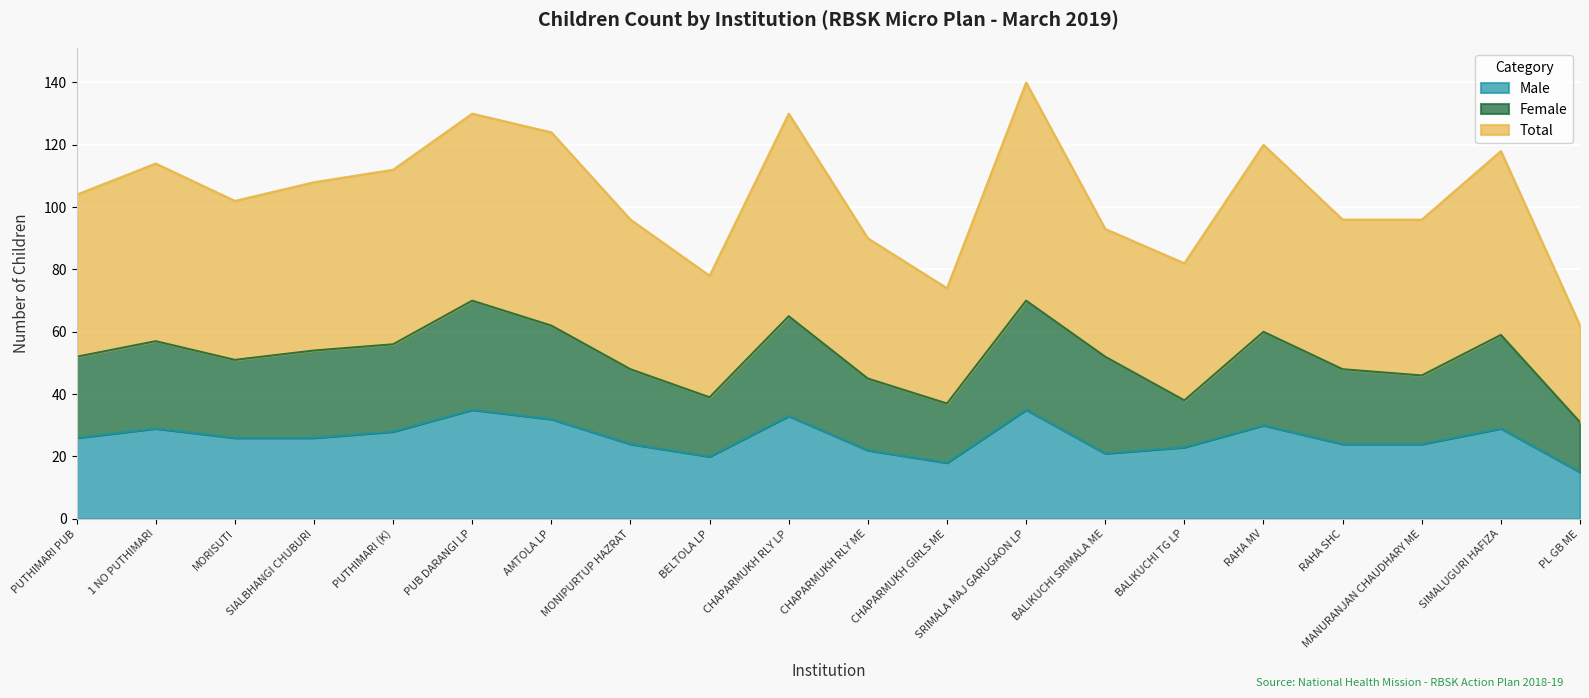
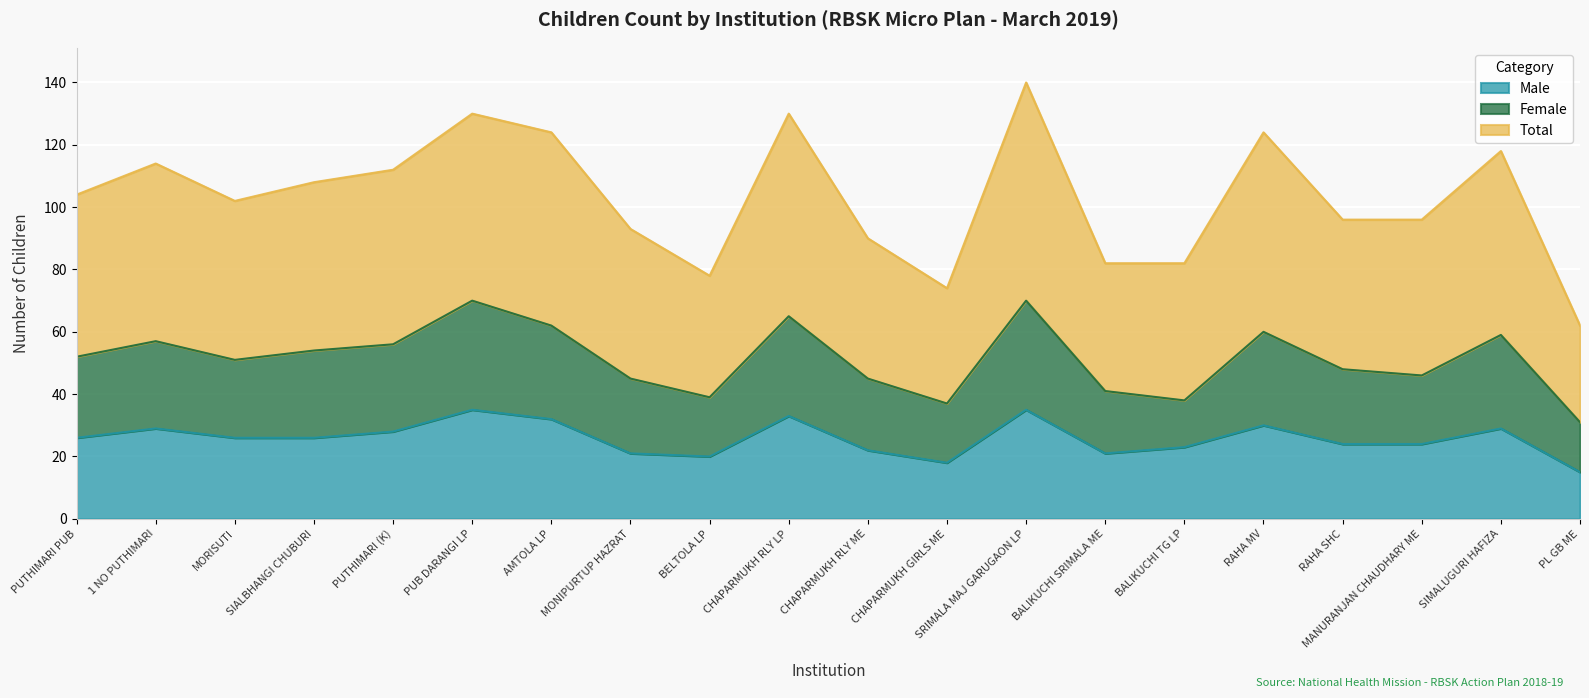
Male, MONIPURTUP HAZRAT: 24 -> 21
Female, BALIKUCHI SRIMALA ME: 31 -> 20
Total, RAHA MV: 60 -> 64
